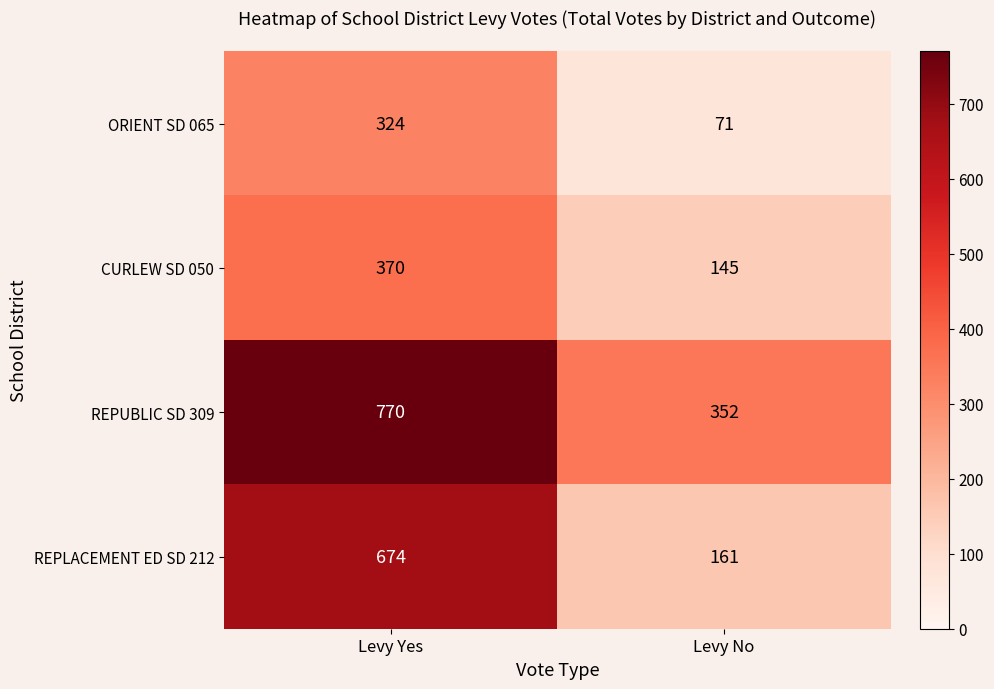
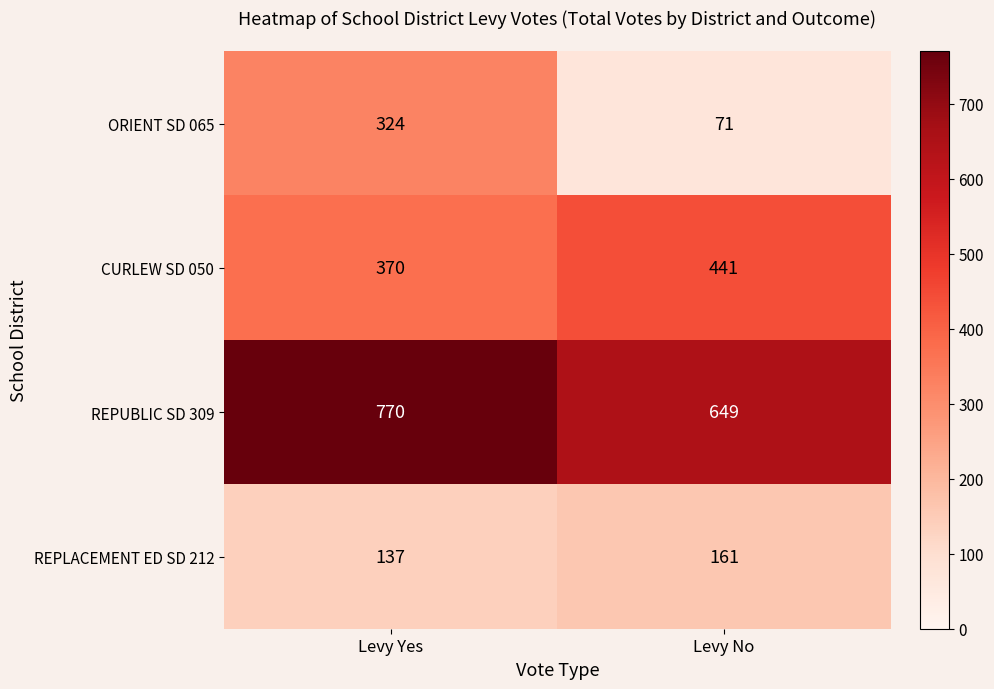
CURLEW SD 050, Levy No: 145 -> 441
REPUBLIC SD 309, Levy No: 352 -> 649
REPLACEMENT ED SD 212, Levy Yes: 674 -> 137
